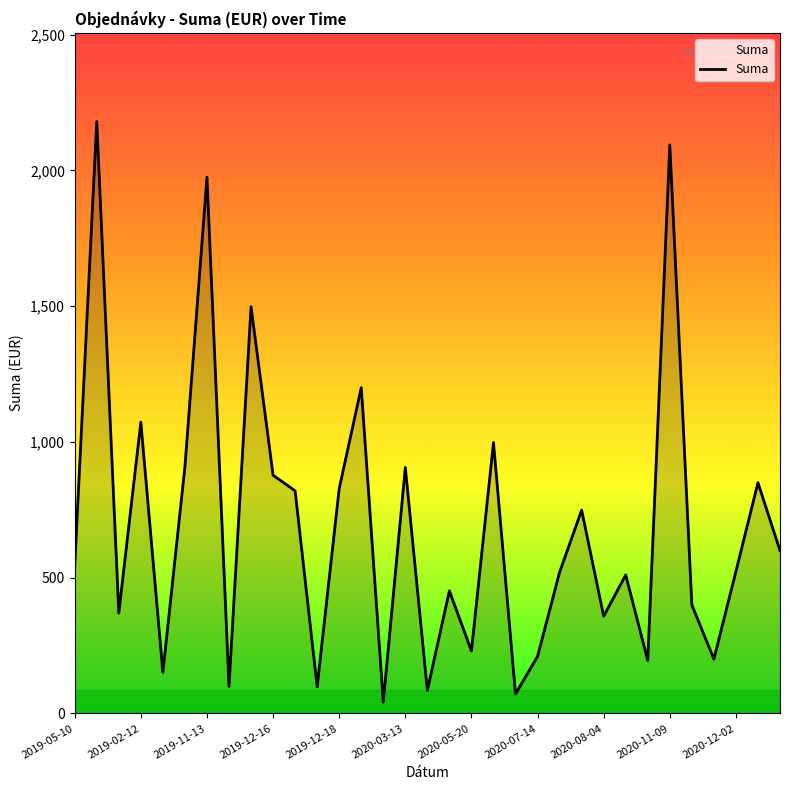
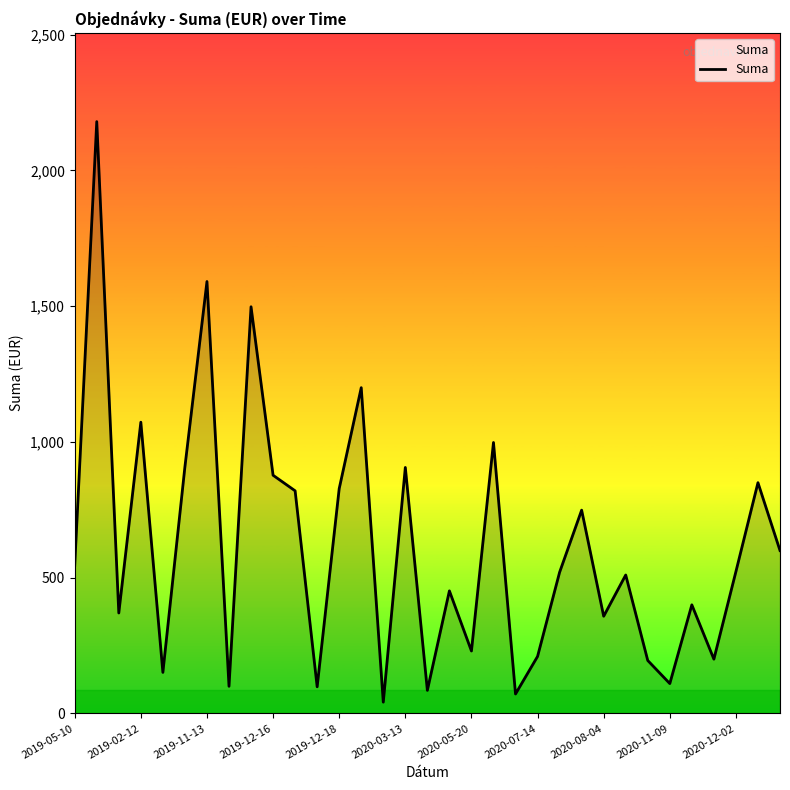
2019-11-13: 1,980 -> 1,590
2020-11-09: 2,090 -> 110
